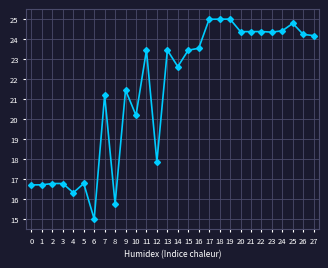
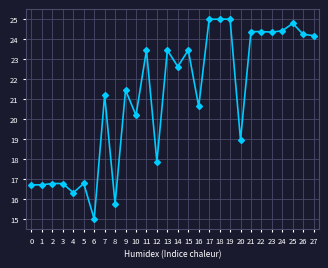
16: 23.5 -> 20.6
20: 24.4 -> 19.0
